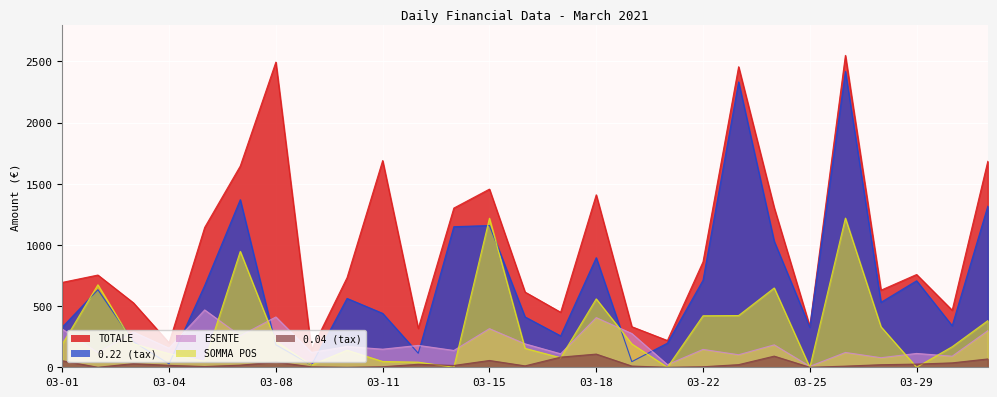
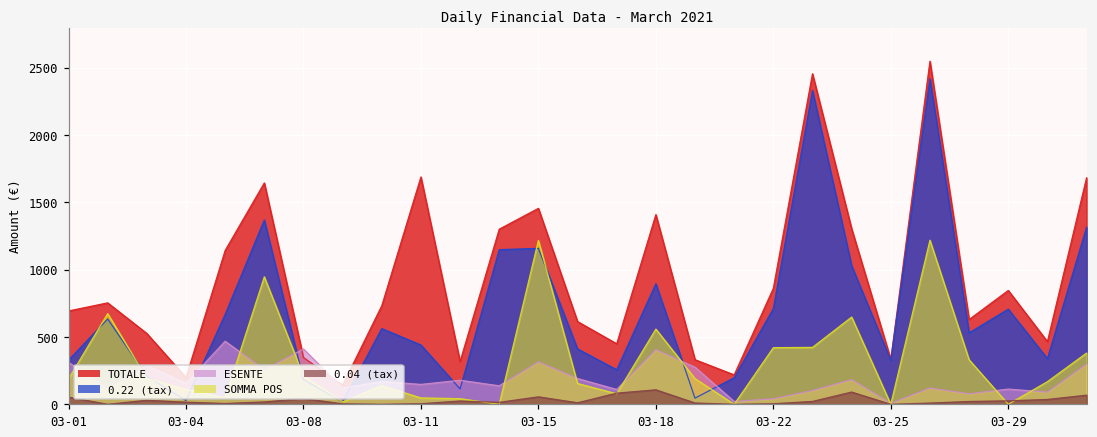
TOTALE, 03-08: 2490 -> 350
ESENTE, 03-22: 150 -> 40
TOTALE, 03-29: 760 -> 850
